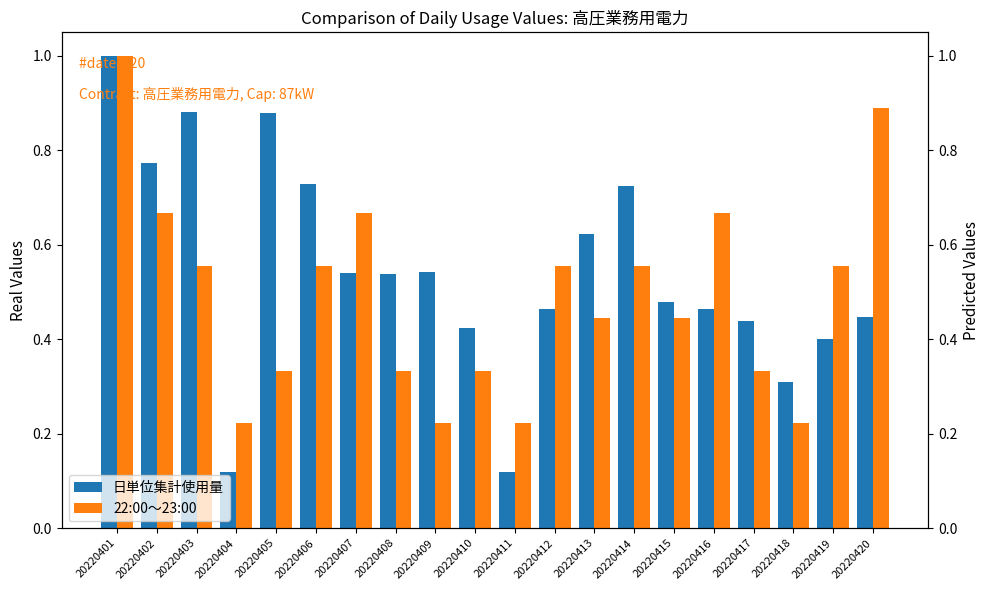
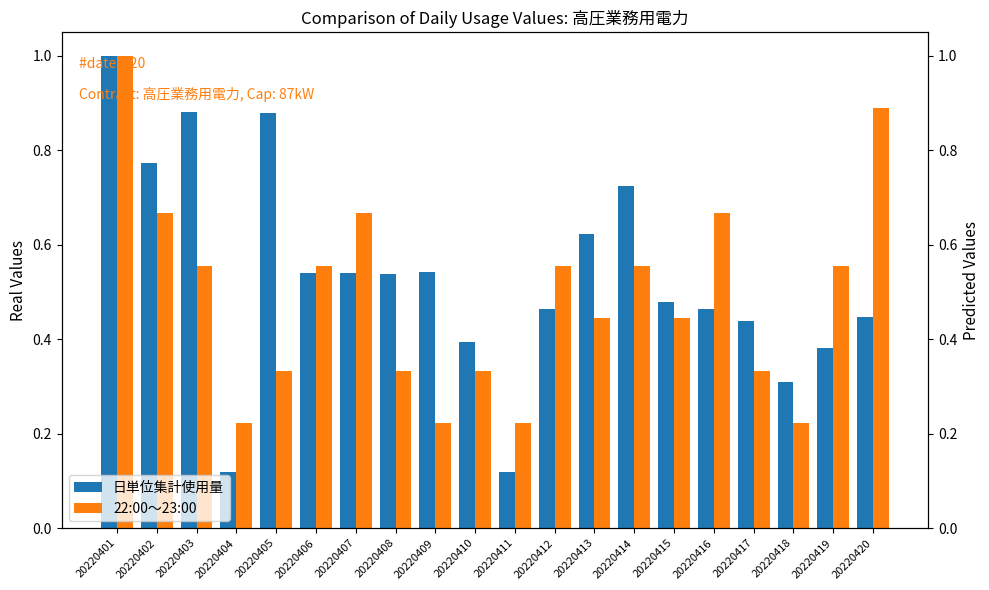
日単位集計使用量, 20220406: 0.73 -> 0.54
日単位集計使用量, 20220410: 0.42 -> 0.39
日単位集計使用量, 20220419: 0.40 -> 0.38
